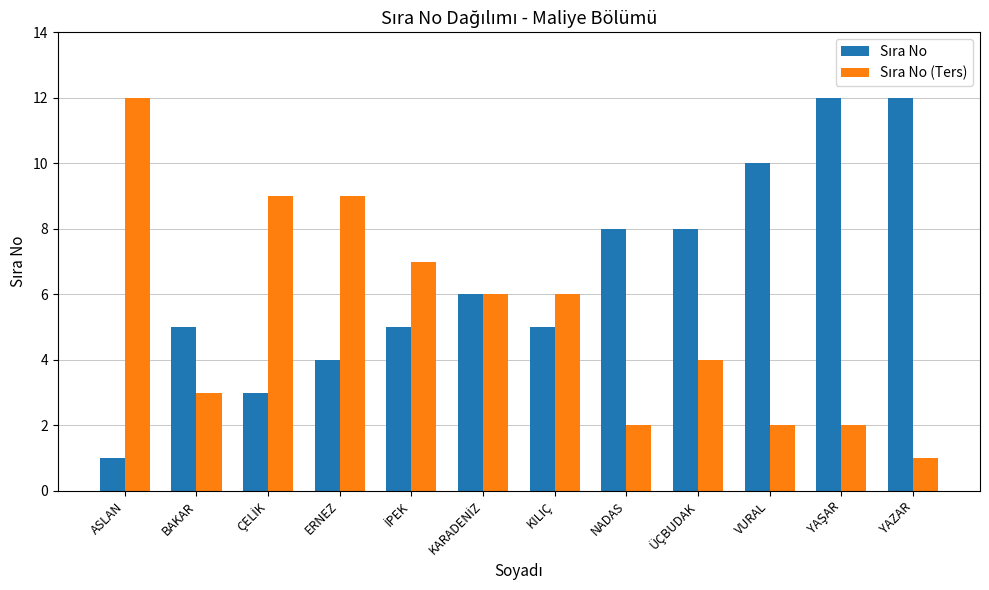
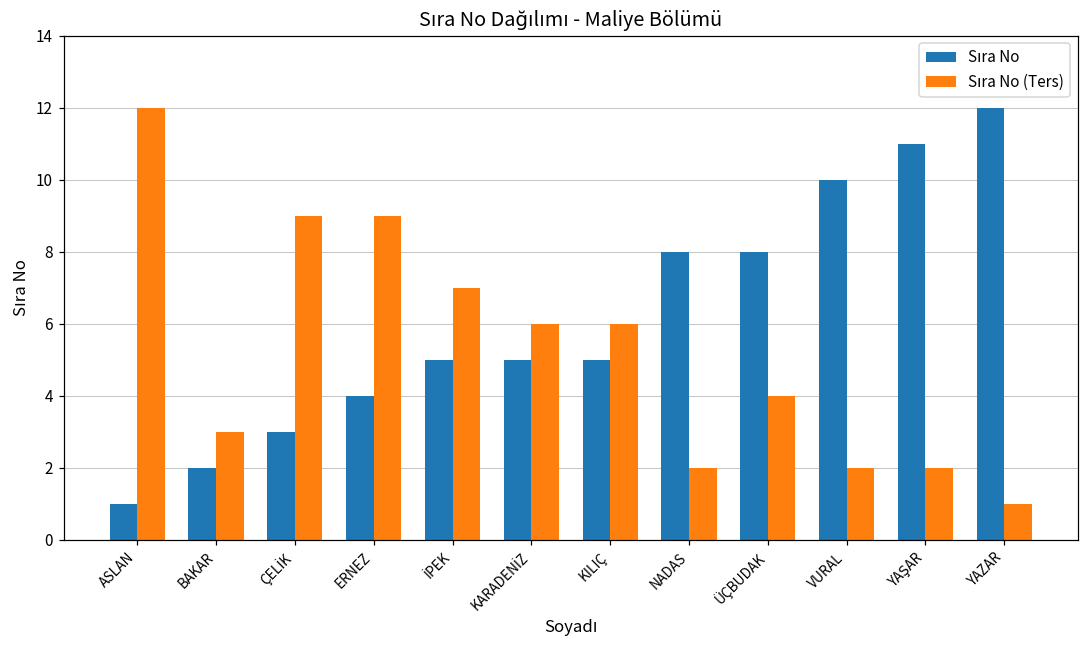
Sıra No, BAKAR: 5 -> 2
Sıra No, KARADENİZ: 6 -> 5
Sıra No, YAŞAR: 12 -> 11
